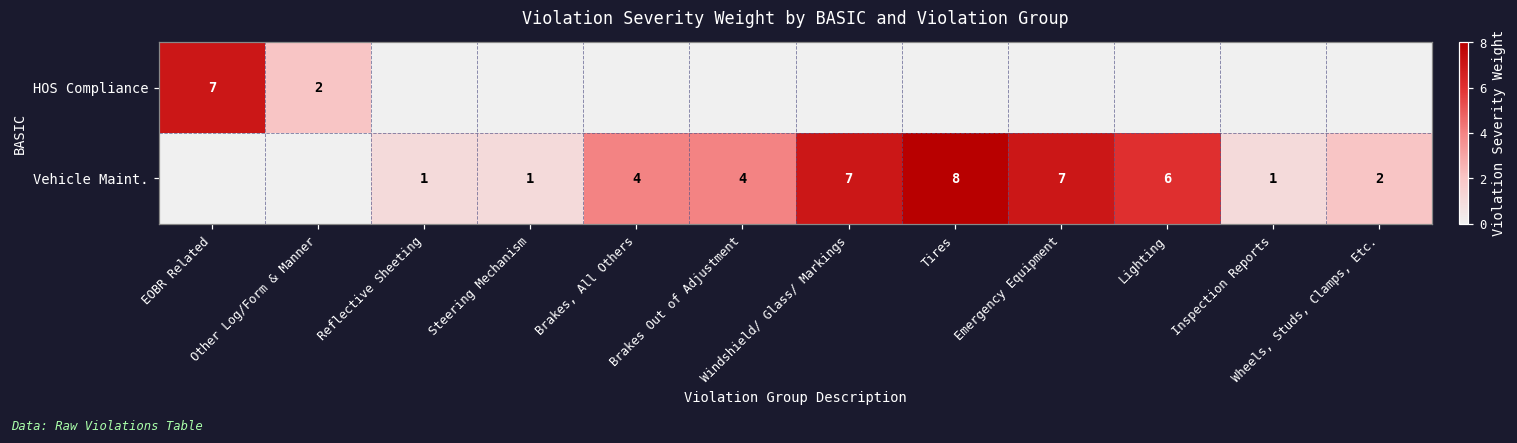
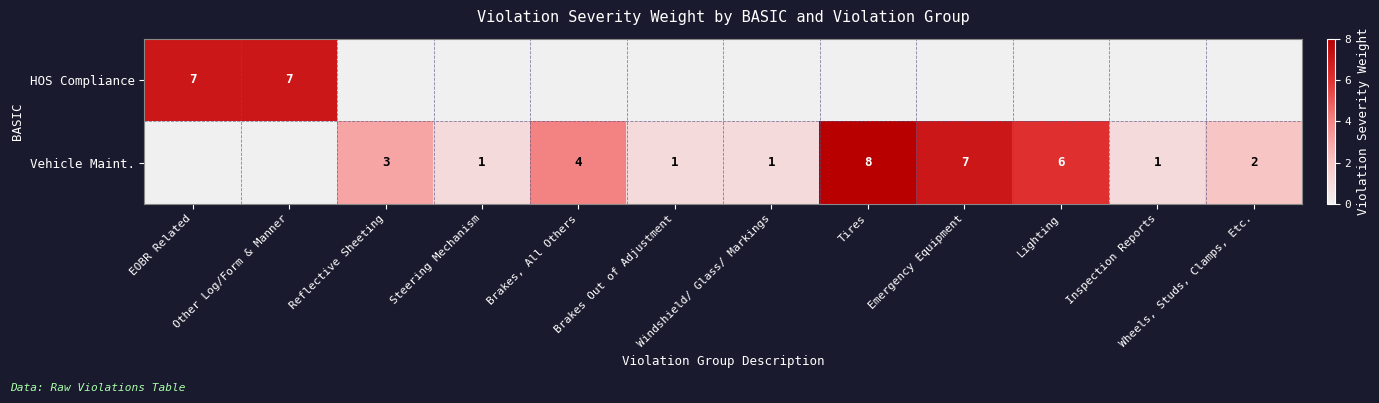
HOS Compliance, Other Log/Form & Manner: 2 -> 7
Vehicle Maint., Reflective Sheeting: 1 -> 3
Vehicle Maint., Brakes Out of Adjustment: 4 -> 1
Vehicle Maint., Windshield/ Glass/ Markings: 7 -> 1
